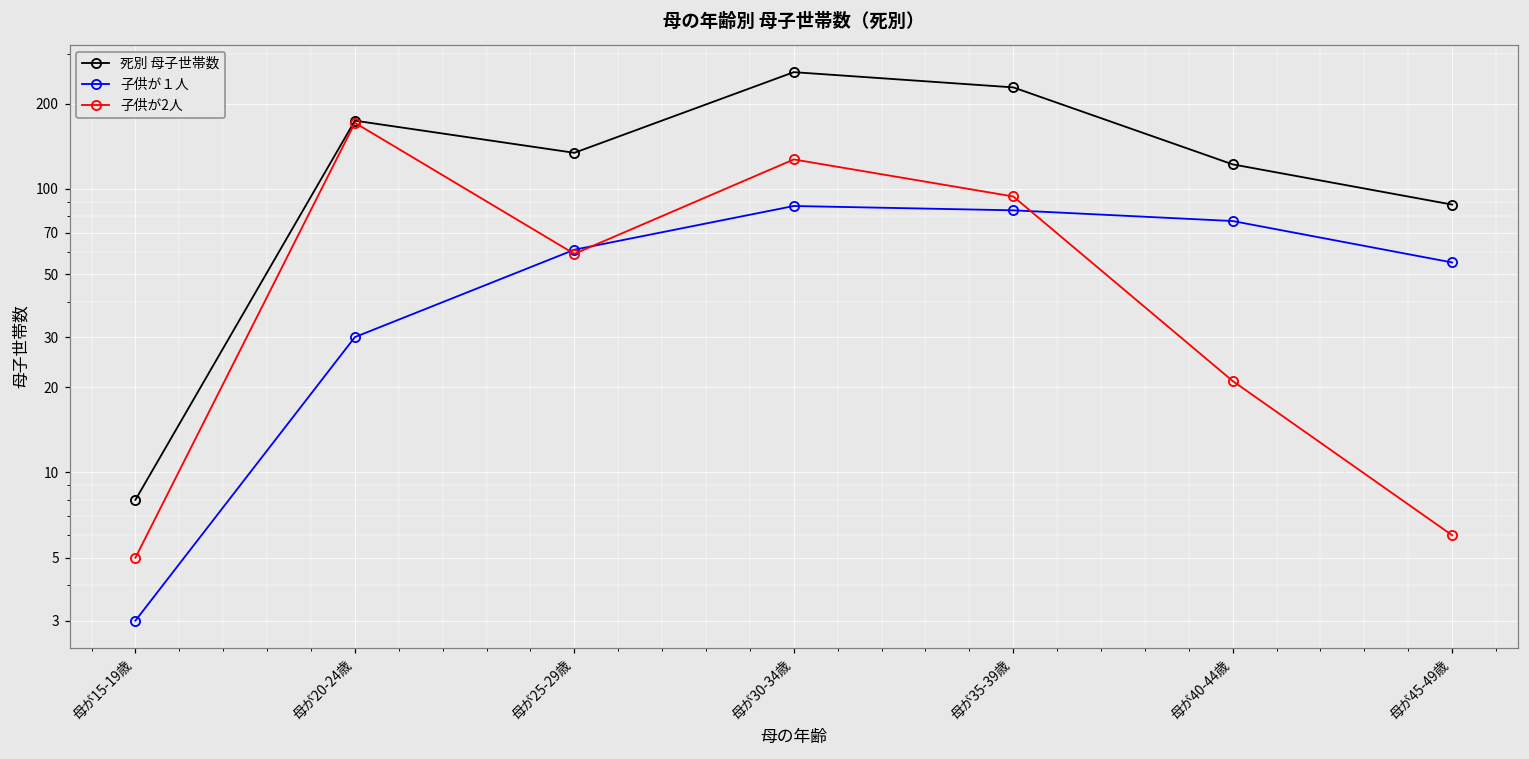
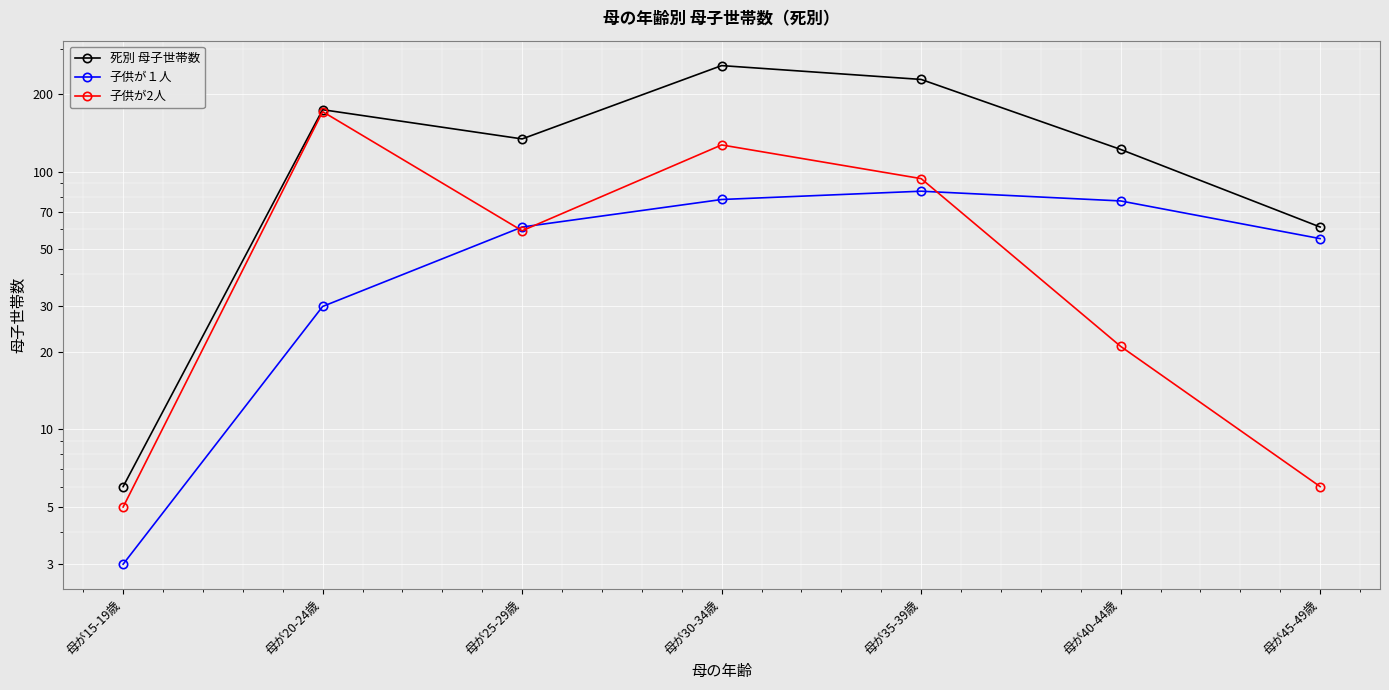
死別 母子世帯数, 母が15-19歳: 8 -> 6
子供が１人, 母が30-34歳: 87 -> 78
死別 母子世帯数, 母が45-49歳: 88 -> 61
